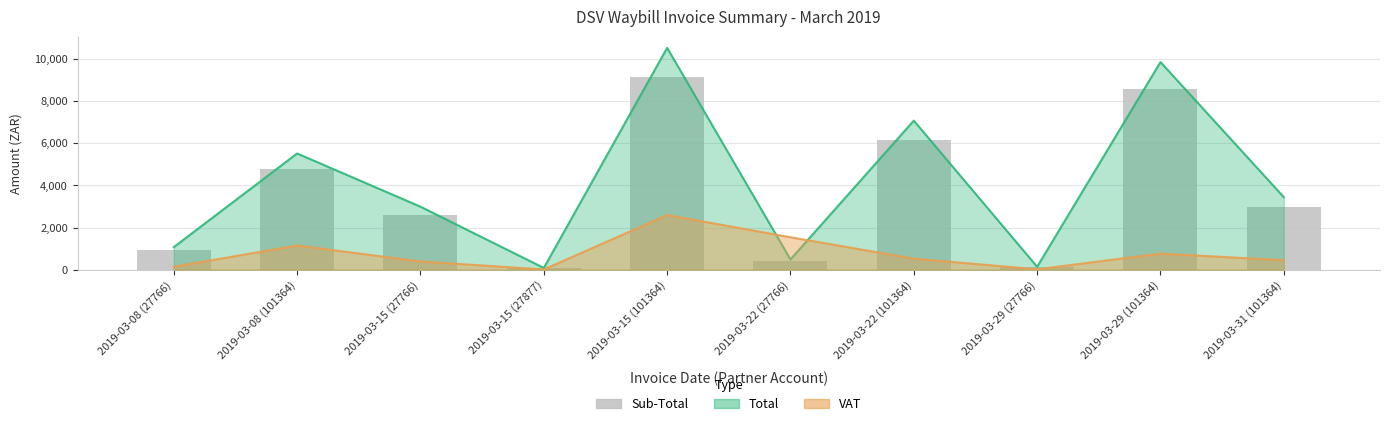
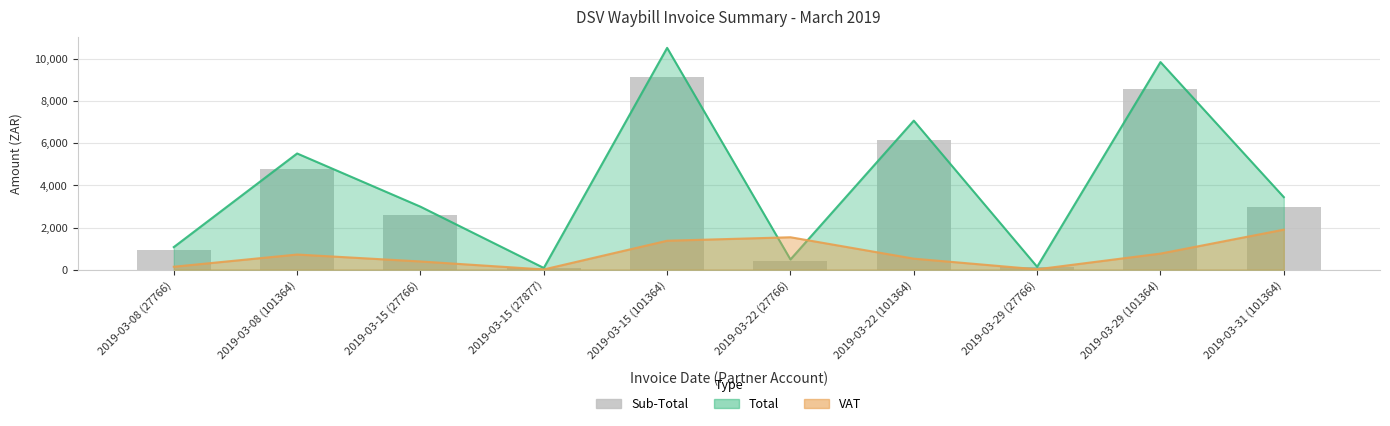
VAT, 2019-03-08 (101364): 1,100 -> 700
VAT, 2019-03-15 (101364): 2,600 -> 1,400
VAT, 2019-03-31 (101364): 400 -> 1,900
